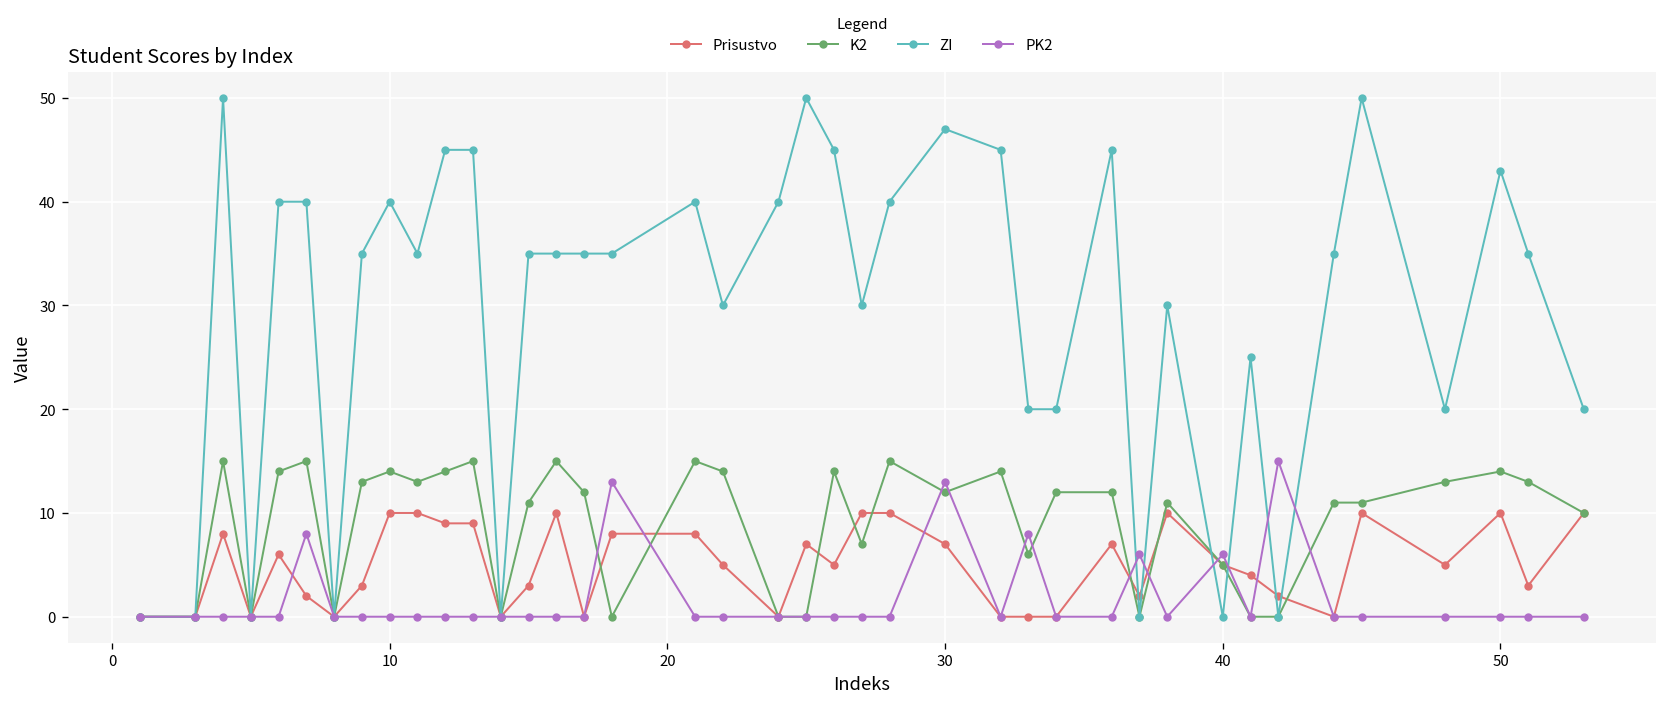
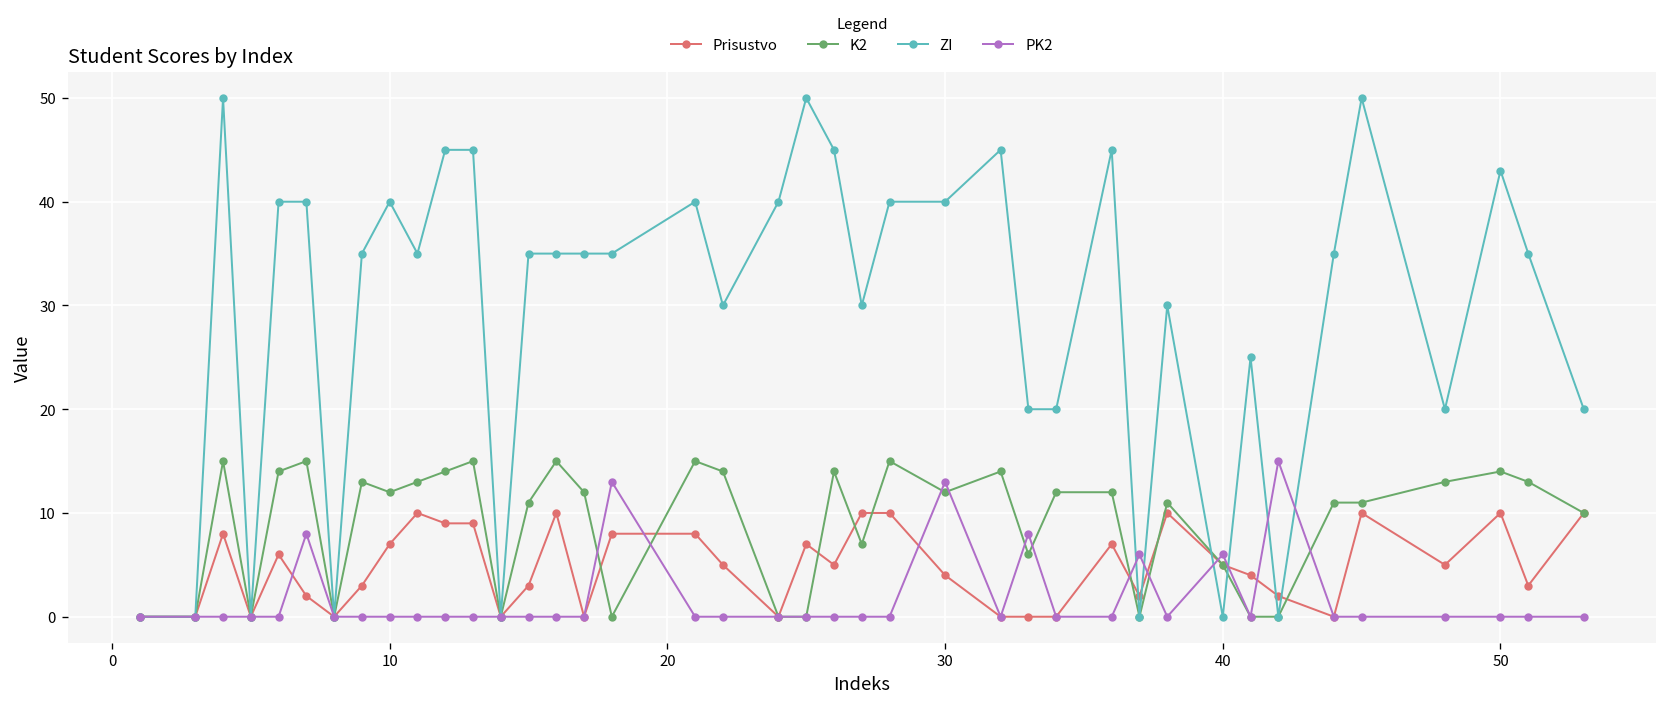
Prisustvo, 10: 10 -> 7
K2, 10: 14 -> 12
Prisustvo, 30: 7 -> 4
ZI, 30: 47 -> 40
